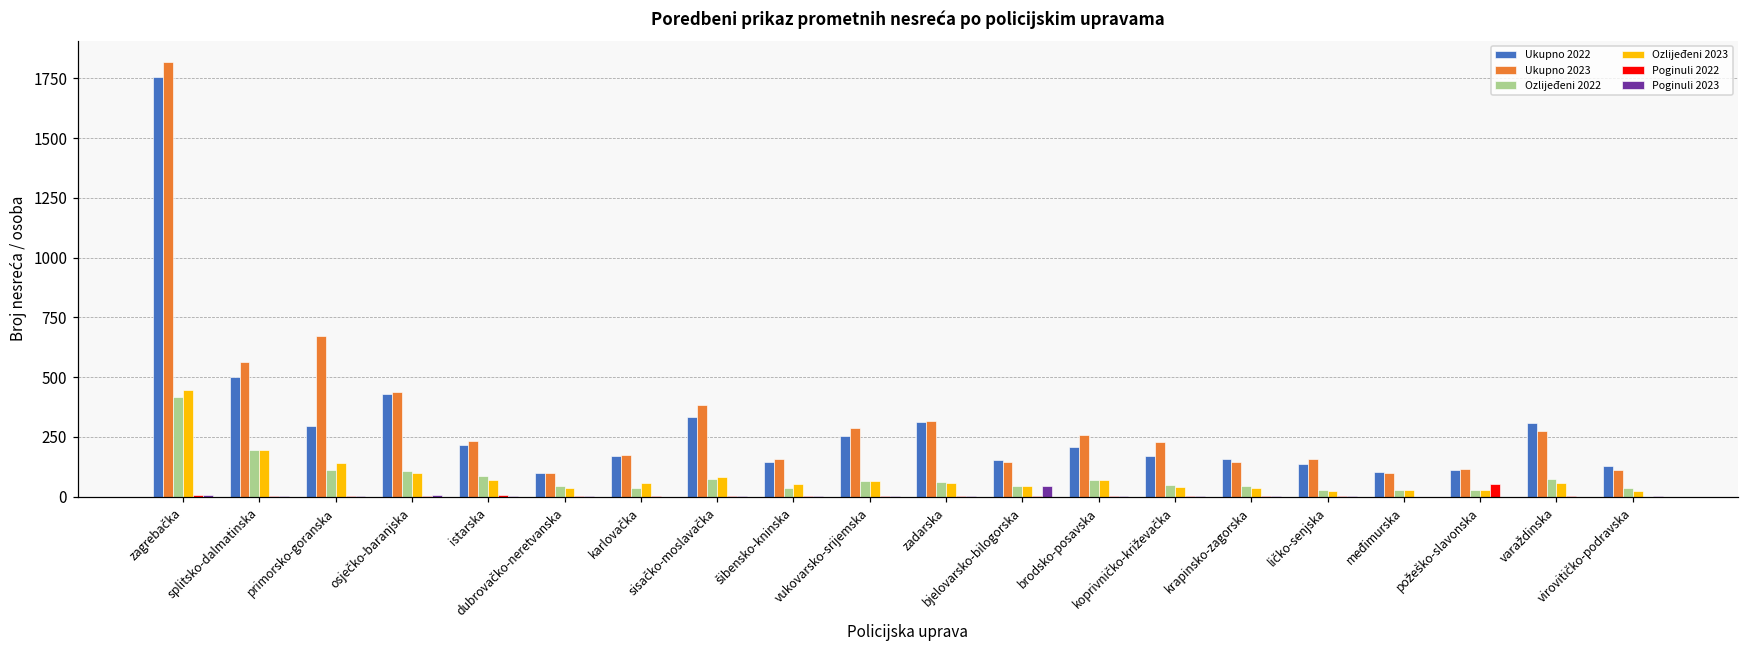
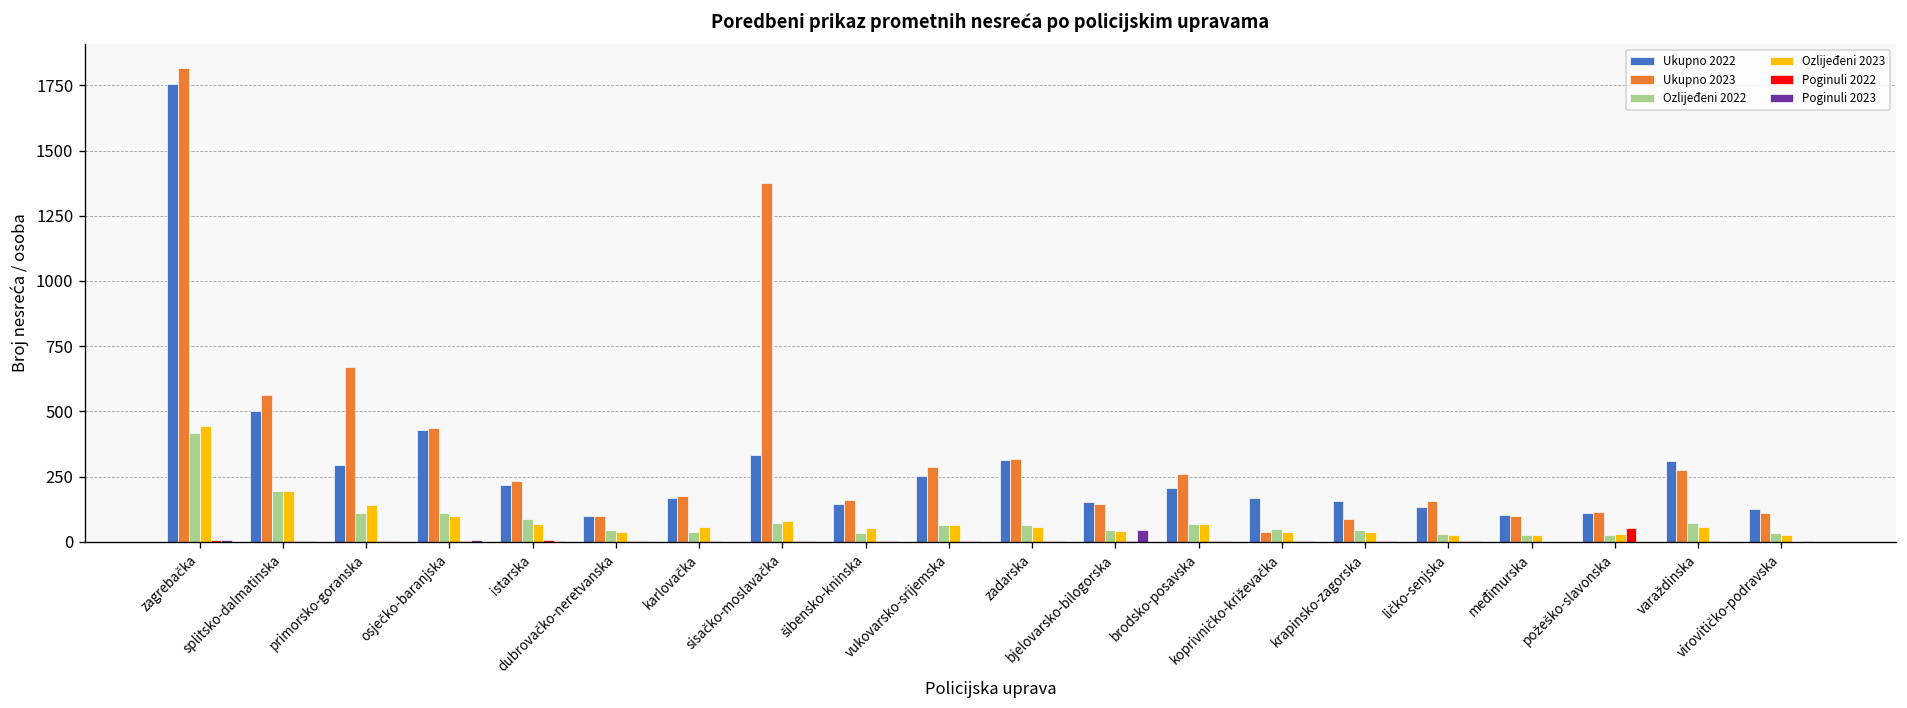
Ukupno 2023, sisačko-moslavačka: 380 -> 1380
Ukupno 2023, koprivničko-križevačka: 230 -> 40
Ukupno 2023, krapinsko-zagorska: 150 -> 90
